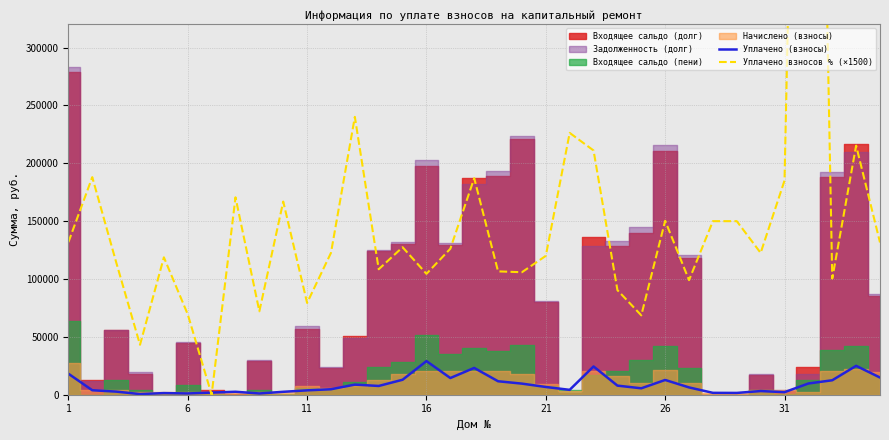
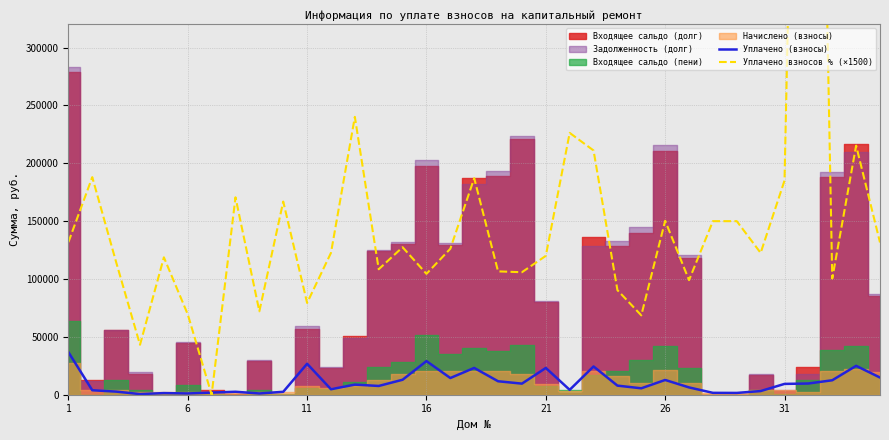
Уплачено (взносы), 1: 18000 -> 37000
Уплачено (взносы), 11: 4000 -> 27000
Уплачено (взносы), 21: 7000 -> 23000
Уплачено (взносы), 31: 2000 -> 9000
